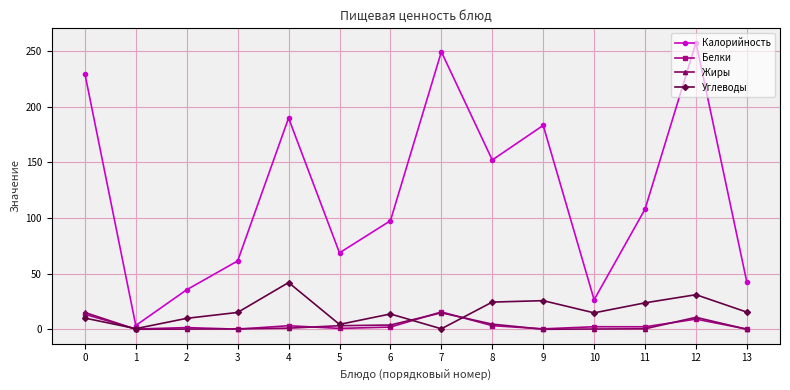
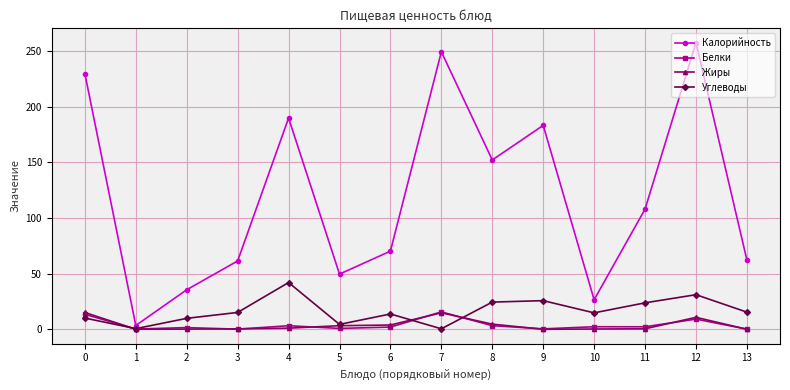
Калорийность, 5: 69 -> 50
Калорийность, 6: 98 -> 70
Калорийность, 13: 42 -> 62
